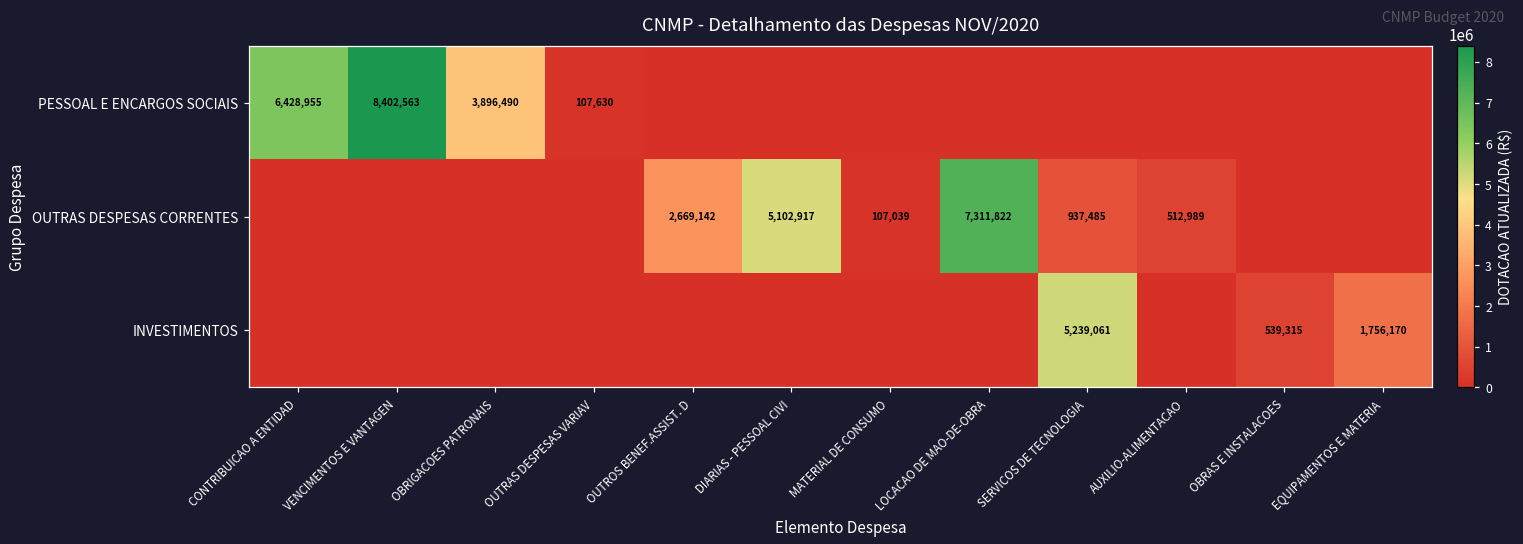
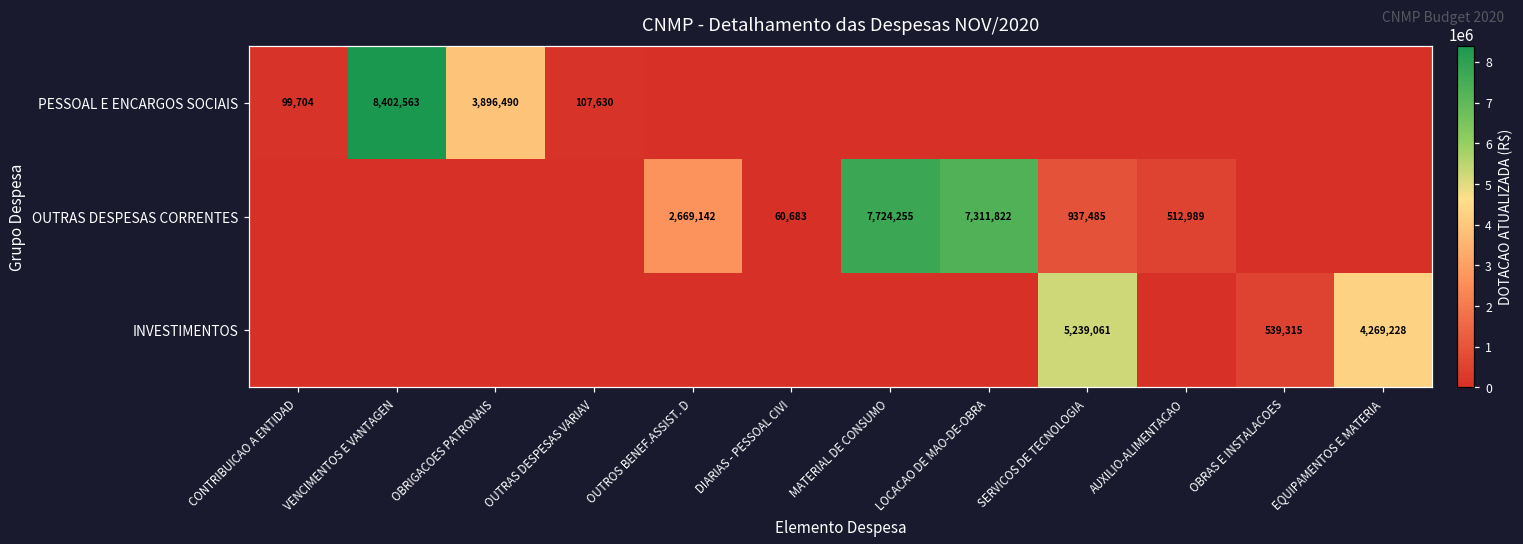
PESSOAL E ENCARGOS SOCIAIS, CONTRIBUICAO A ENTIDAD: 6,428,955 -> 99,704
OUTRAS DESPESAS CORRENTES, DIARIAS - PESSOAL CIVI: 5,102,917 -> 60,683
OUTRAS DESPESAS CORRENTES, MATERIAL DE CONSUMO: 107,039 -> 7,724,255
INVESTIMENTOS, EQUIPAMENTOS E MATERIA: 1,756,170 -> 4,269,228
